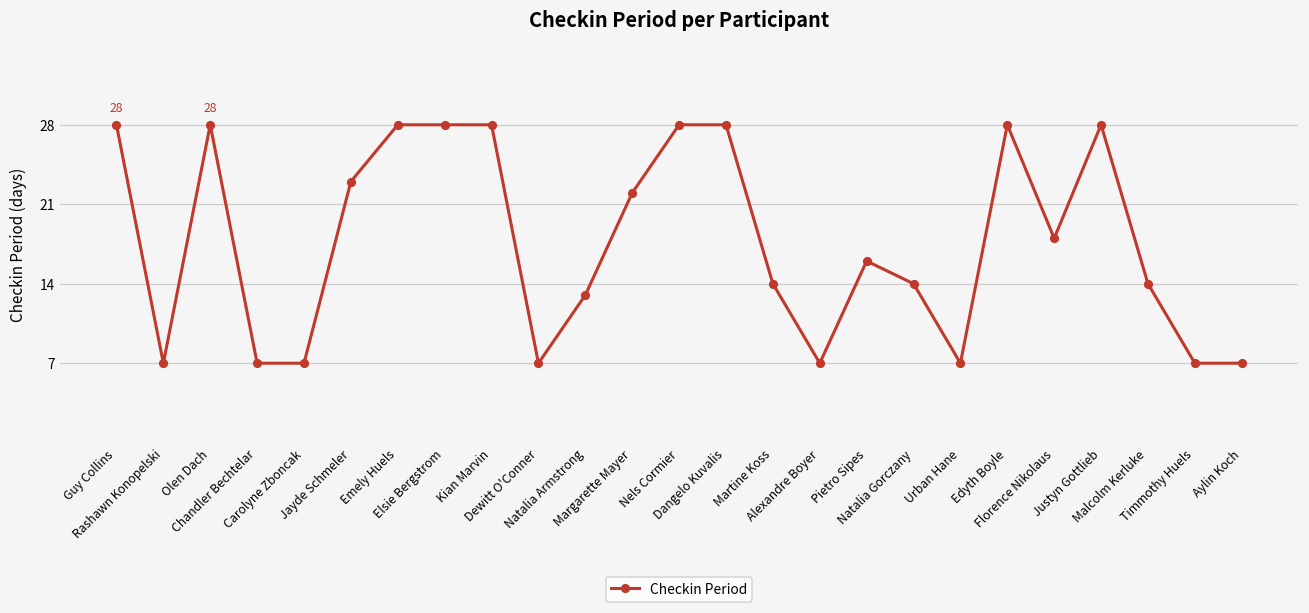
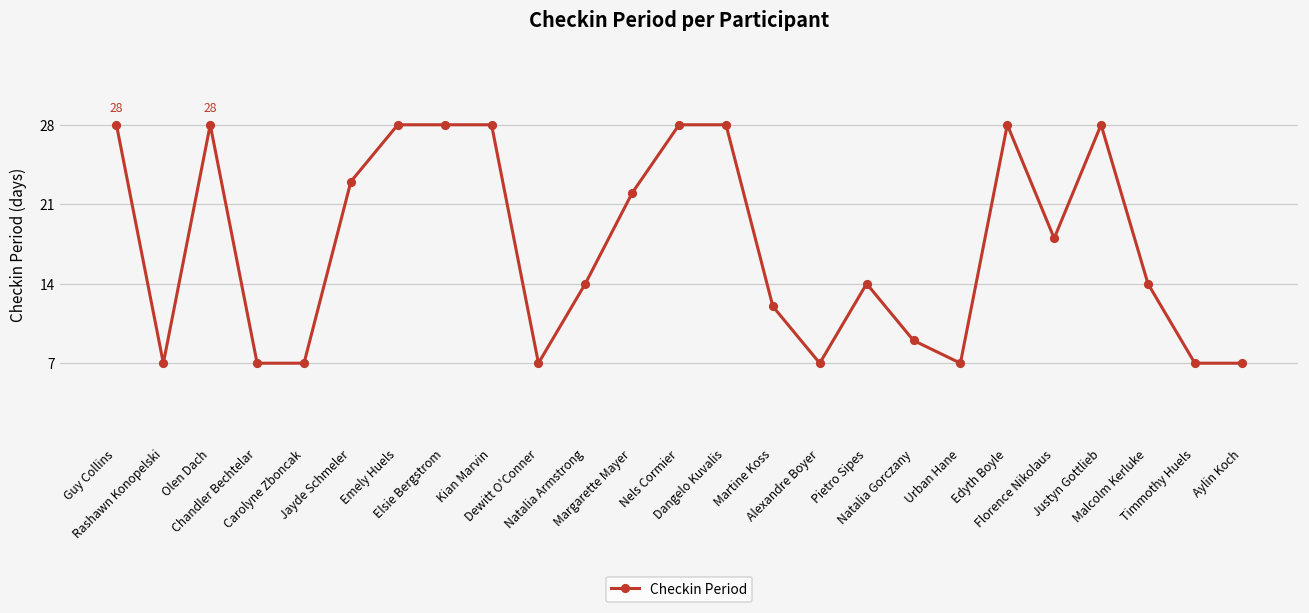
Natalia Armstrong: 13 -> 14
Martine Koss: 14 -> 12
Pietro Sipes: 16 -> 14
Natalia Gorczany: 14 -> 9
